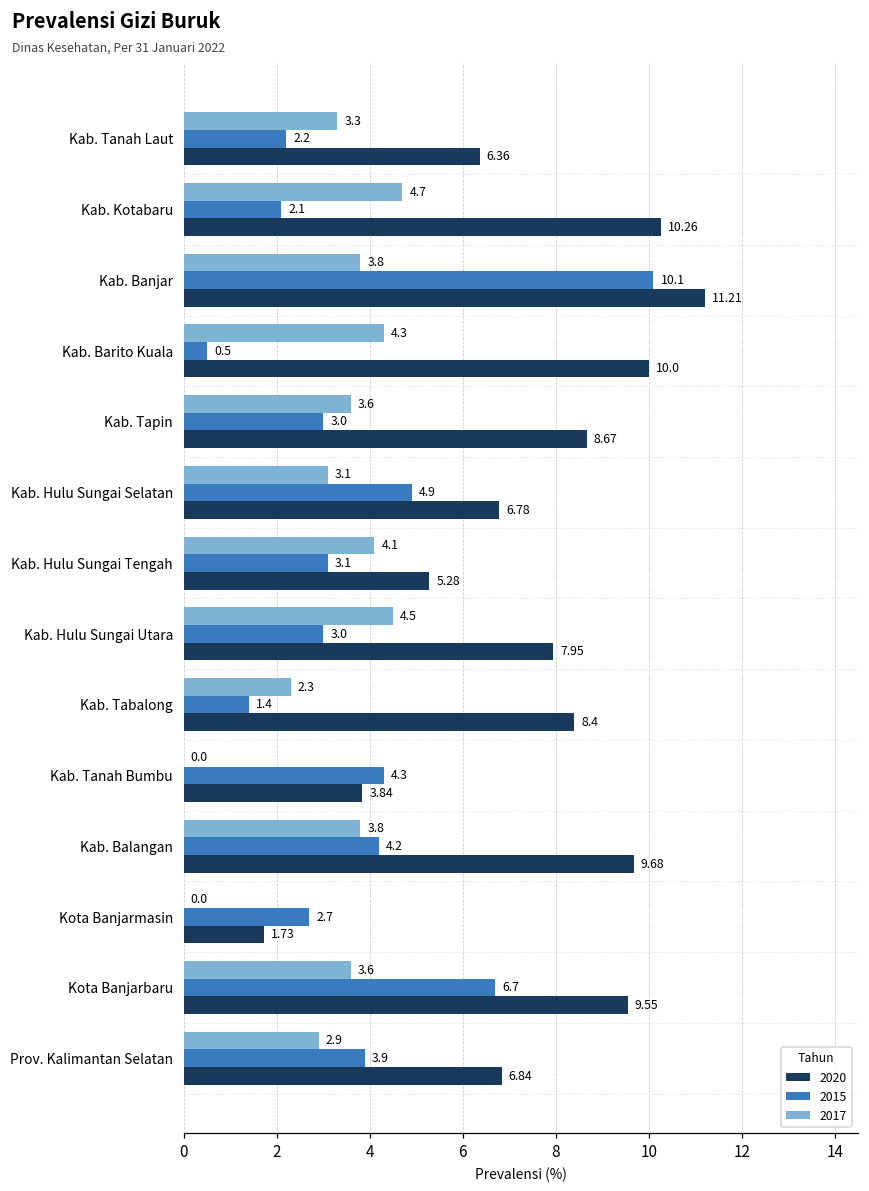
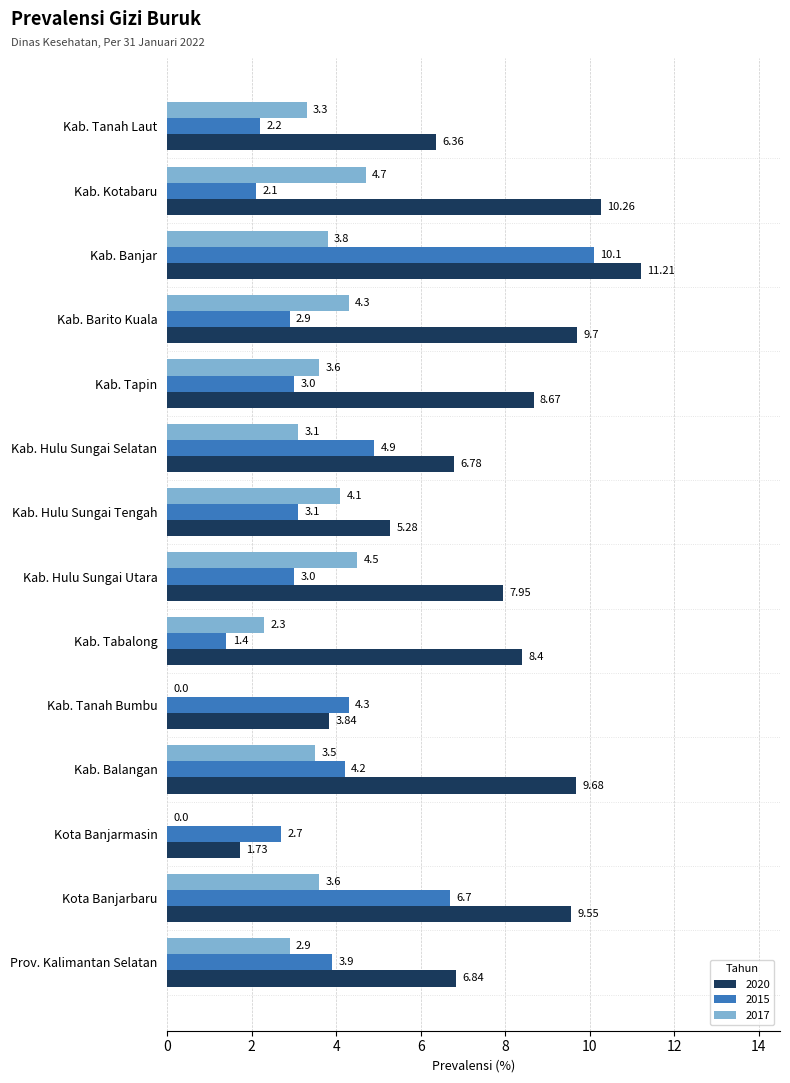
2015, Kab. Barito Kuala: 0.5 -> 2.9
2020, Kab. Barito Kuala: 10.0 -> 9.7
2017, Kab. Balangan: 3.8 -> 3.5
